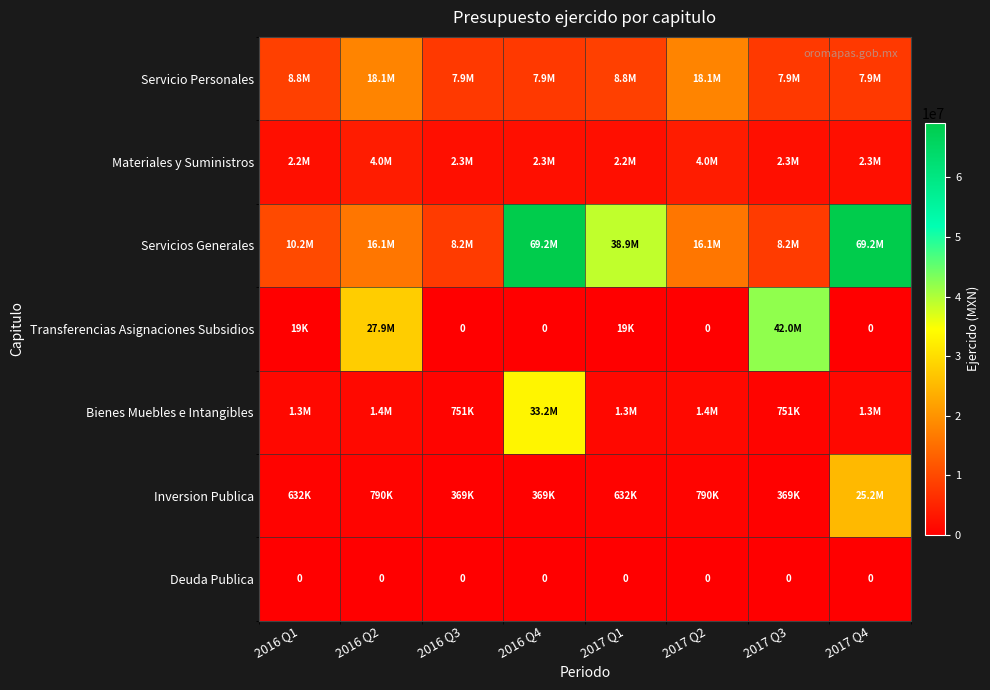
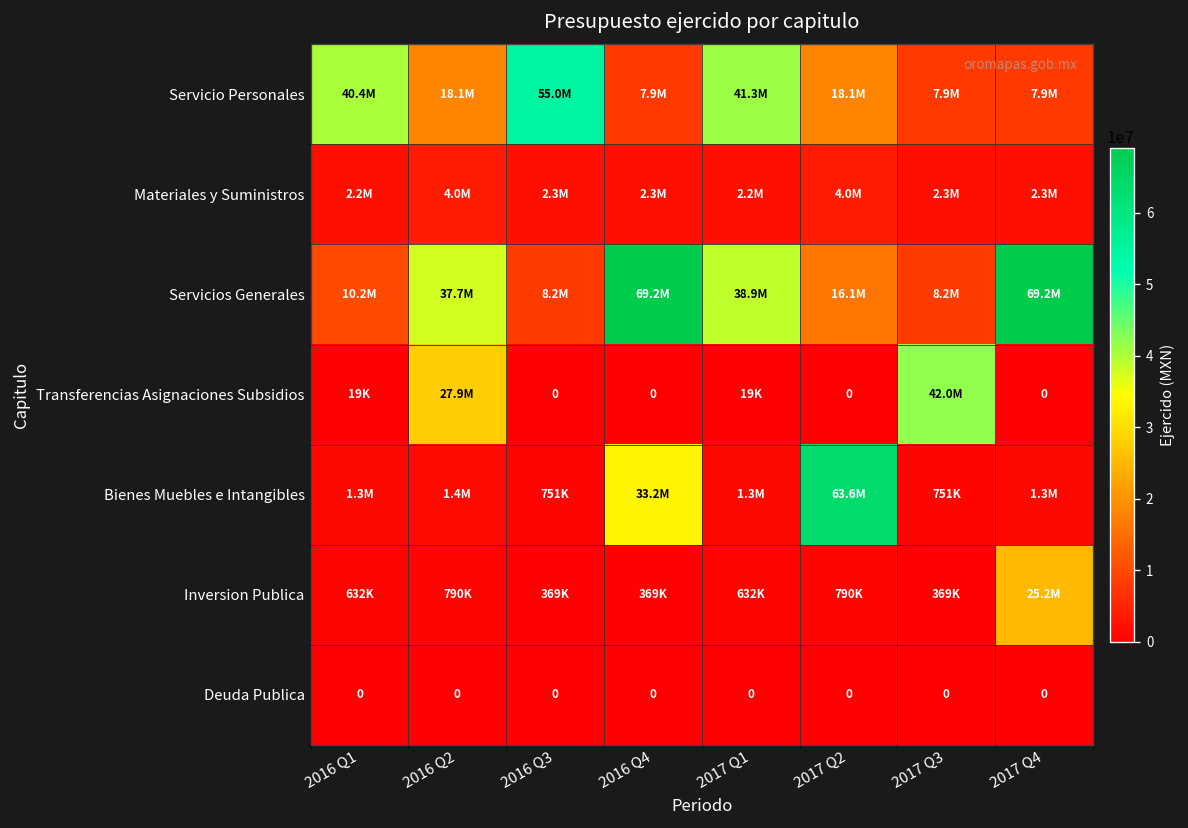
Servicio Personales, 2016 Q1: 8.8M -> 40.4M
Servicio Personales, 2016 Q3: 7.9M -> 55.0M
Servicio Personales, 2017 Q1: 8.8M -> 41.3M
Servicios Generales, 2016 Q2: 16.1M -> 37.7M
Bienes Muebles e Intangibles, 2017 Q2: 1.4M -> 63.6M
